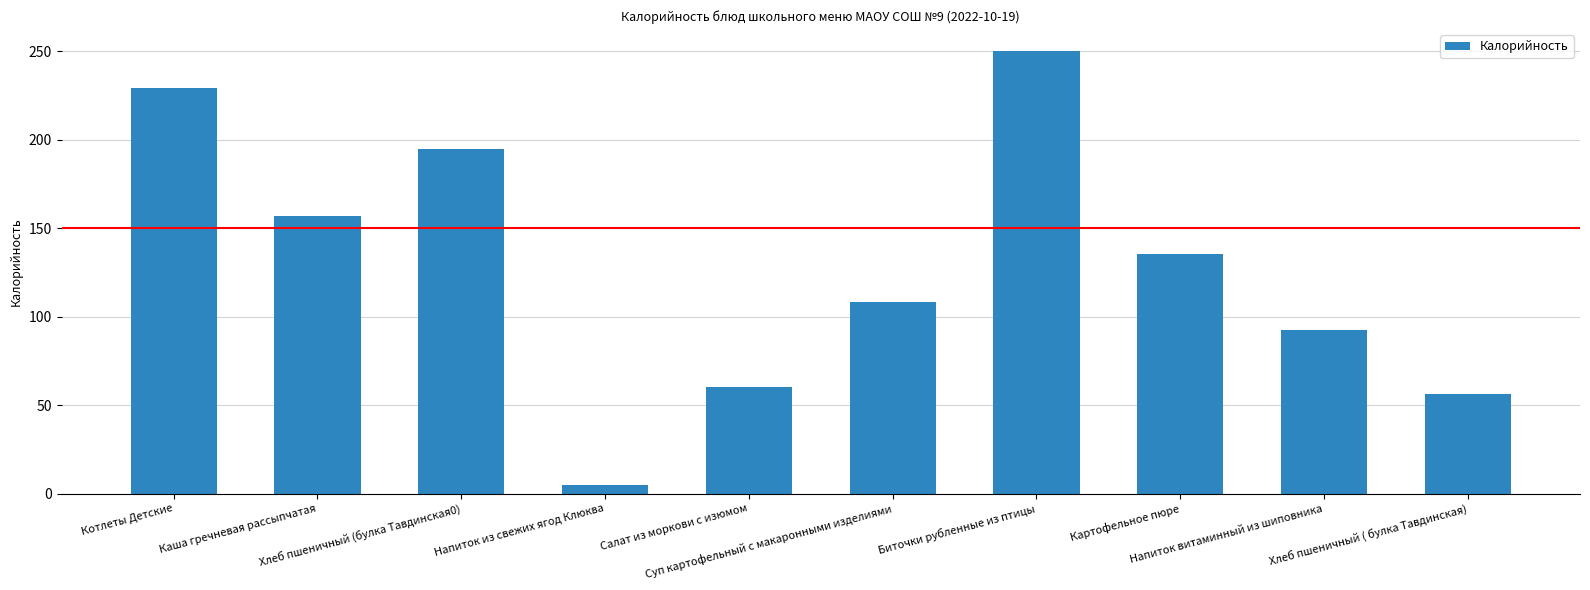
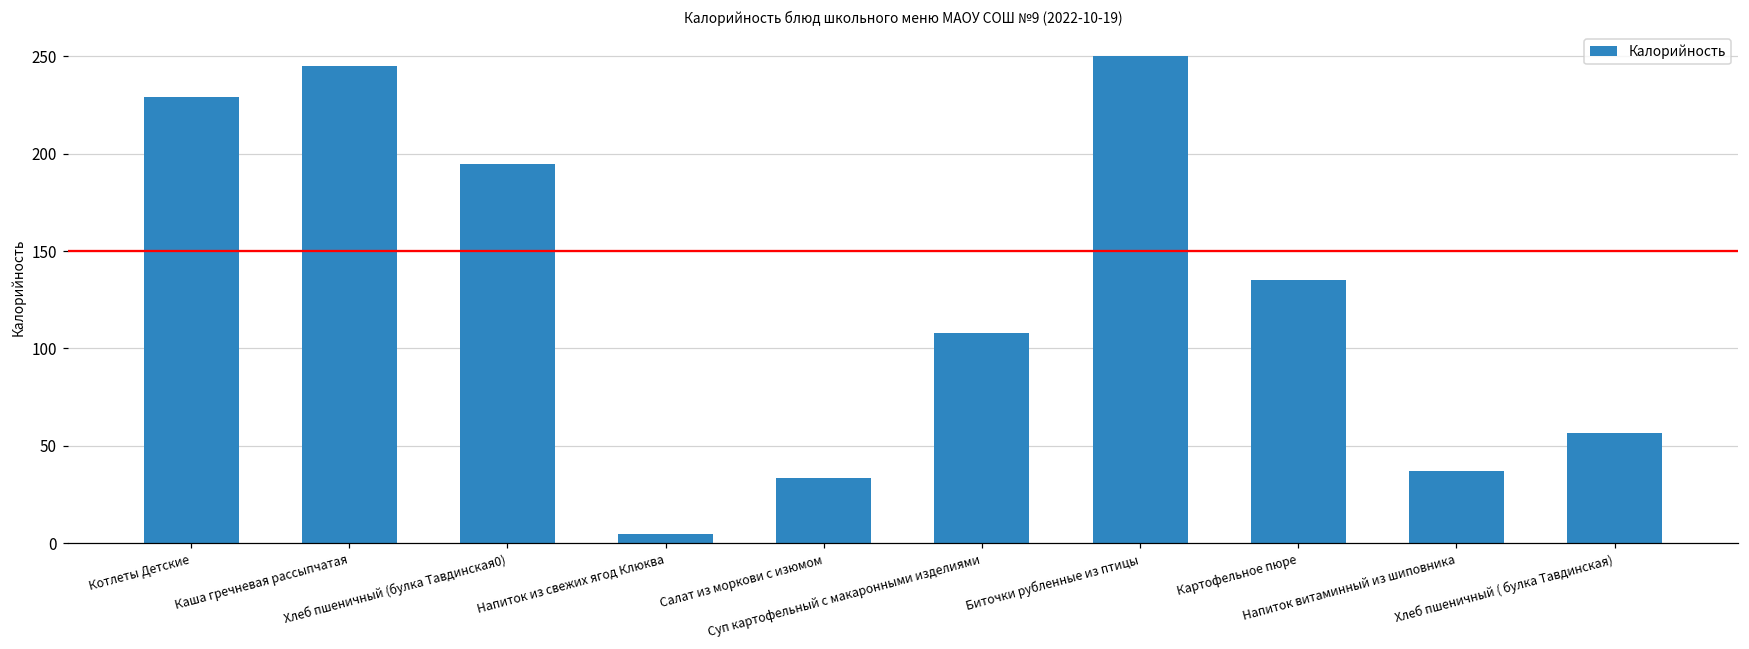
Каша гречневая рассыпчатая: 157 -> 245
Салат из моркови с изюмом: 61 -> 33
Напиток витаминный из шиповника: 92 -> 37
